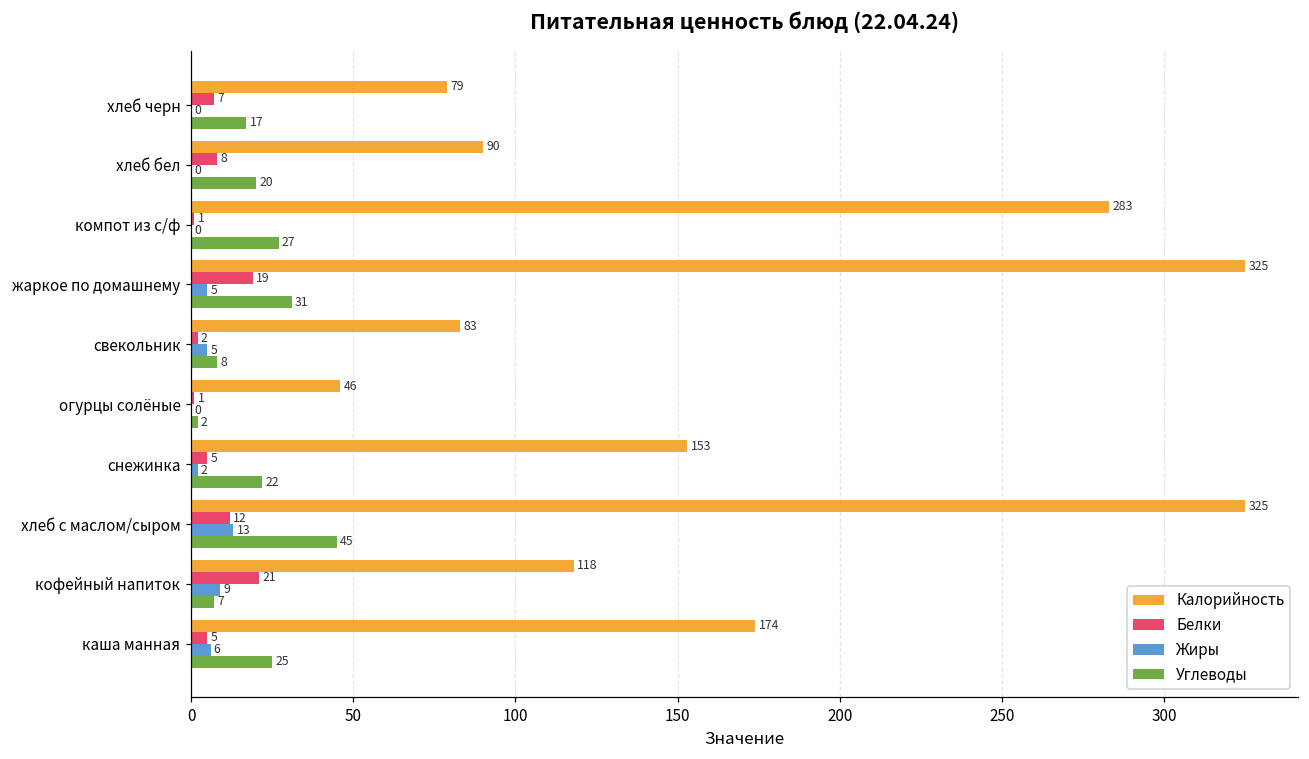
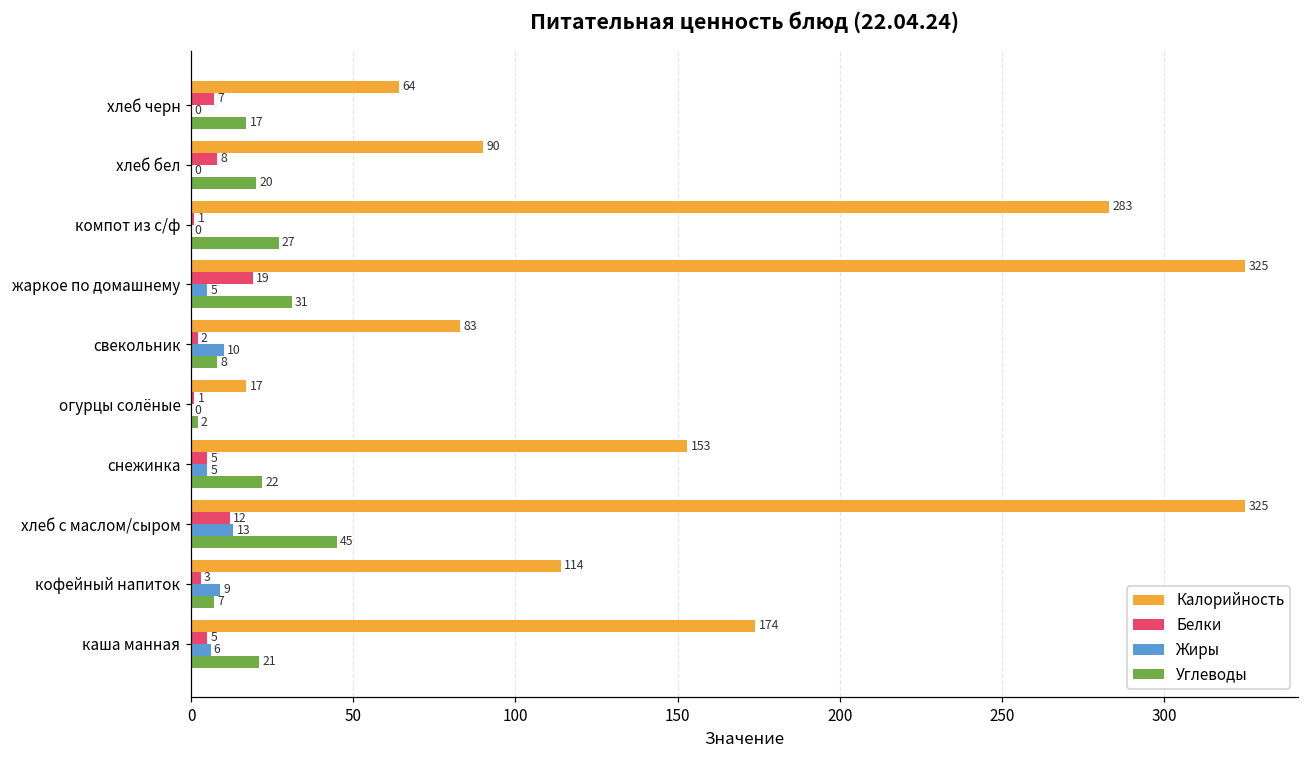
Калорийность, хлеб черн: 79 -> 64
Жиры, свекольник: 5 -> 10
Калорийность, огурцы солёные: 46 -> 17
Жиры, снежинка: 2 -> 5
Калорийность, кофейный напиток: 118 -> 114
Белки, кофейный напиток: 21 -> 3
Углеводы, каша манная: 25 -> 21
